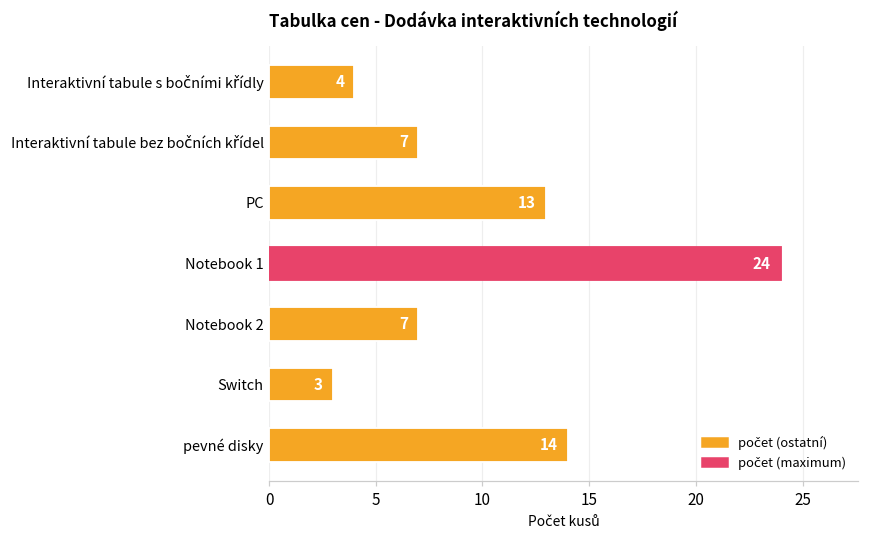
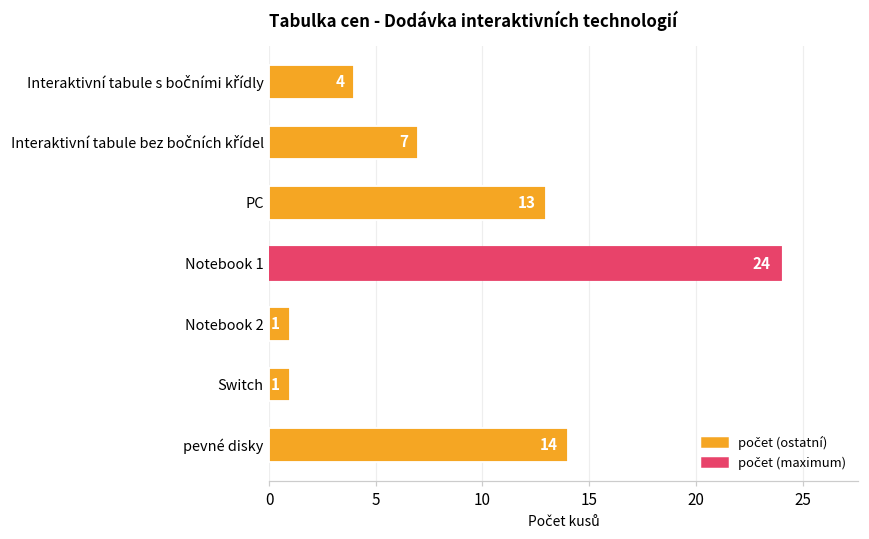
Notebook 2: 7 -> 1
Switch: 3 -> 1
